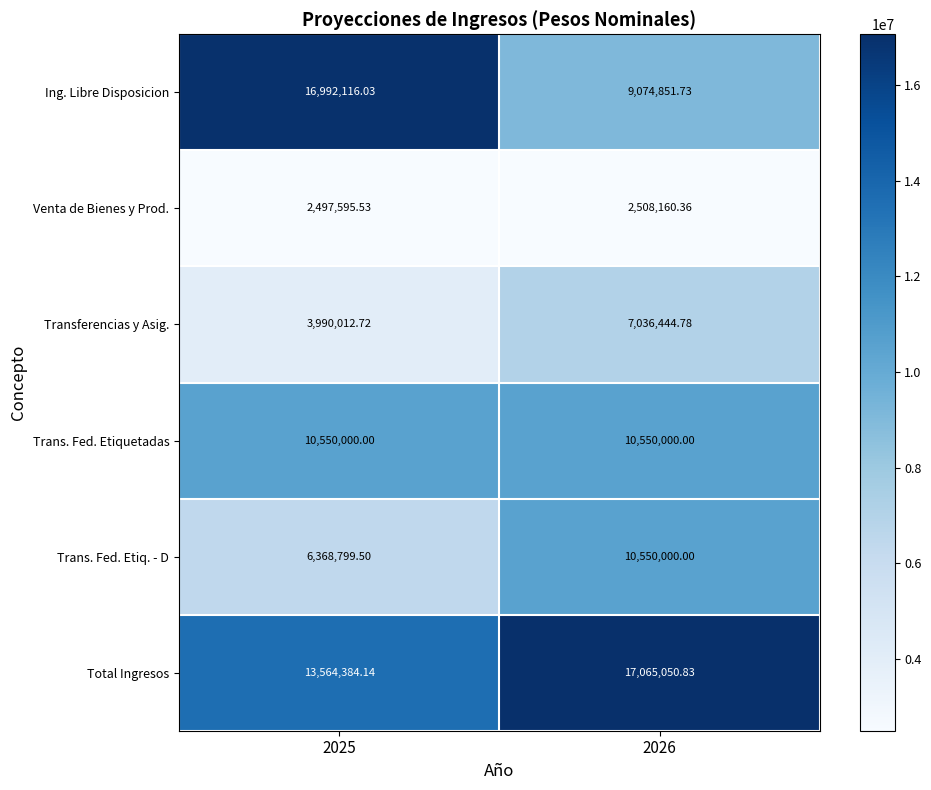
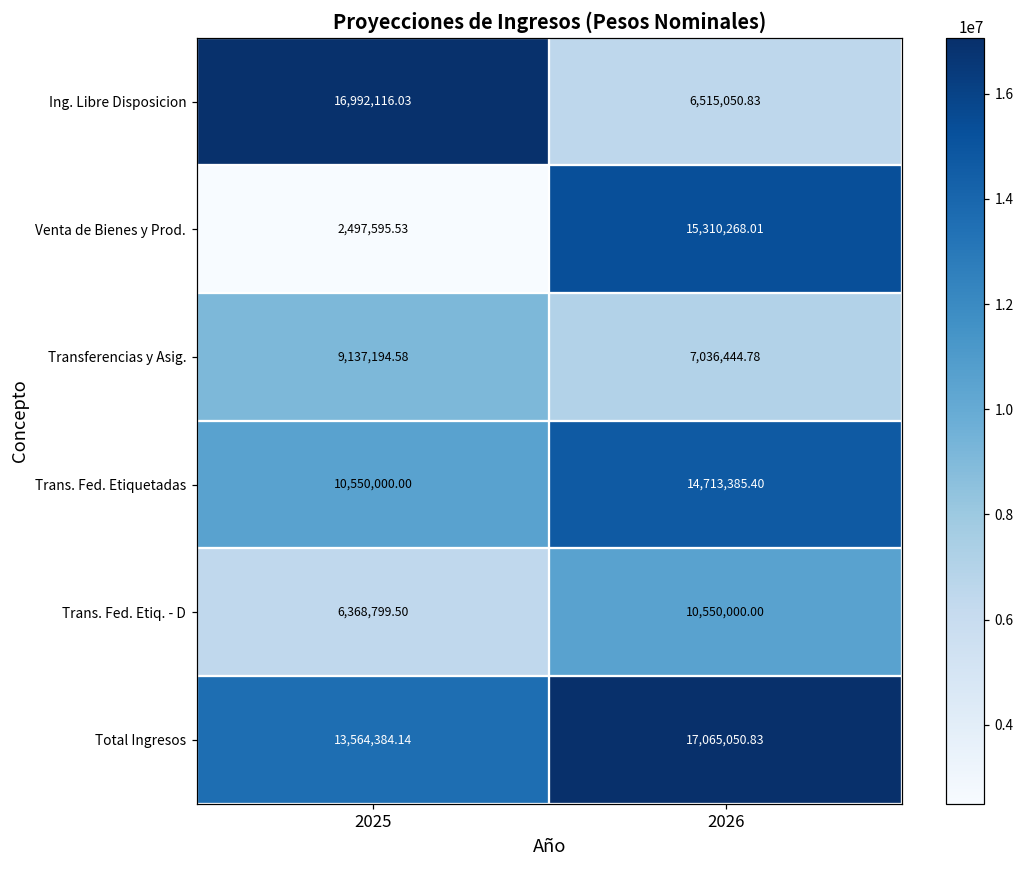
Ing. Libre Disposicion, 2026: 9,074,851.73 -> 6,515,050.83
Venta de Bienes y Prod., 2026: 2,508,160.36 -> 15,310,268.01
Transferencias y Asig., 2025: 3,990,012.72 -> 9,137,194.58
Trans. Fed. Etiquetadas, 2026: 10,550,000.00 -> 14,713,385.40
